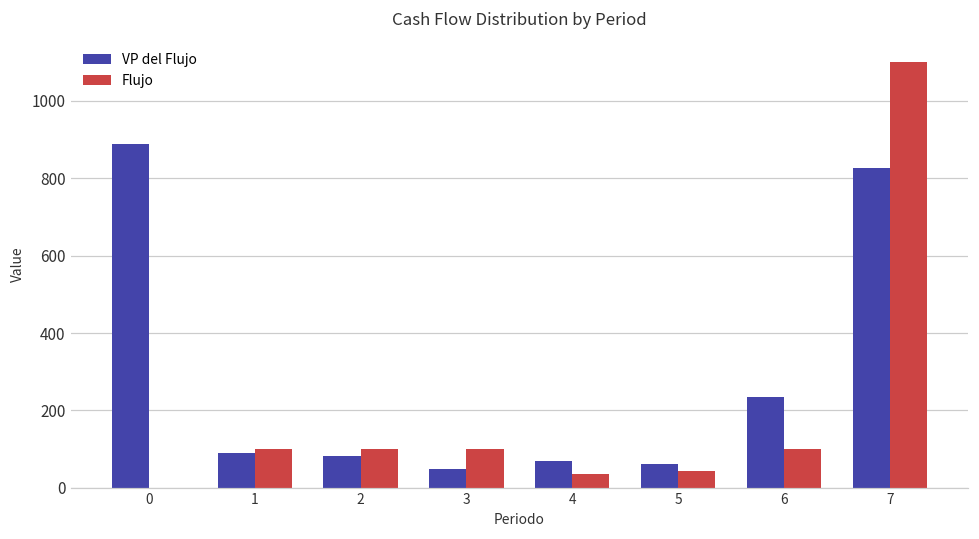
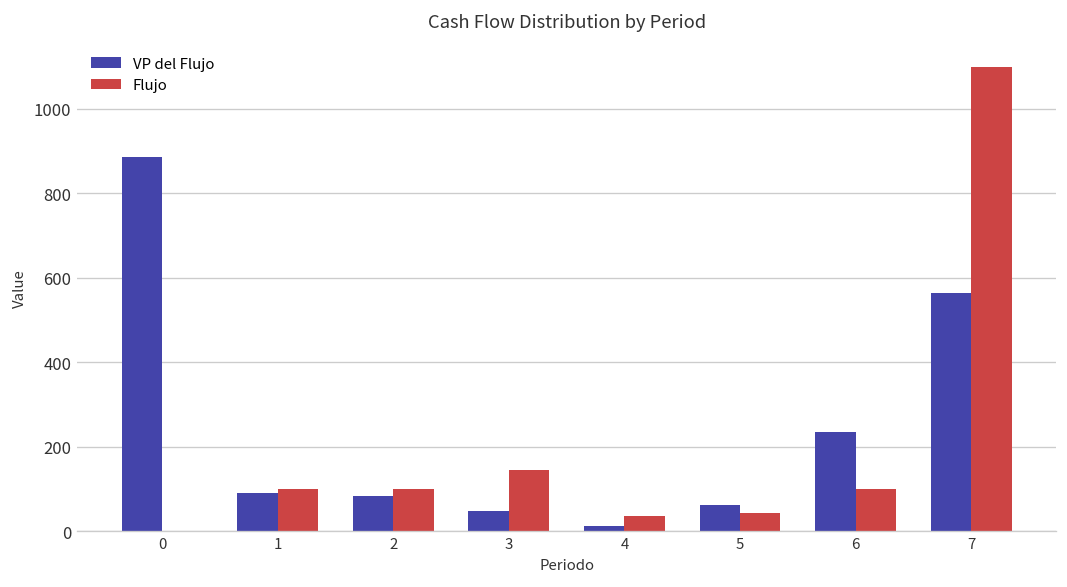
Flujo, 3: 100 -> 150
VP del Flujo, 4: 70 -> 10
VP del Flujo, 7: 830 -> 560
